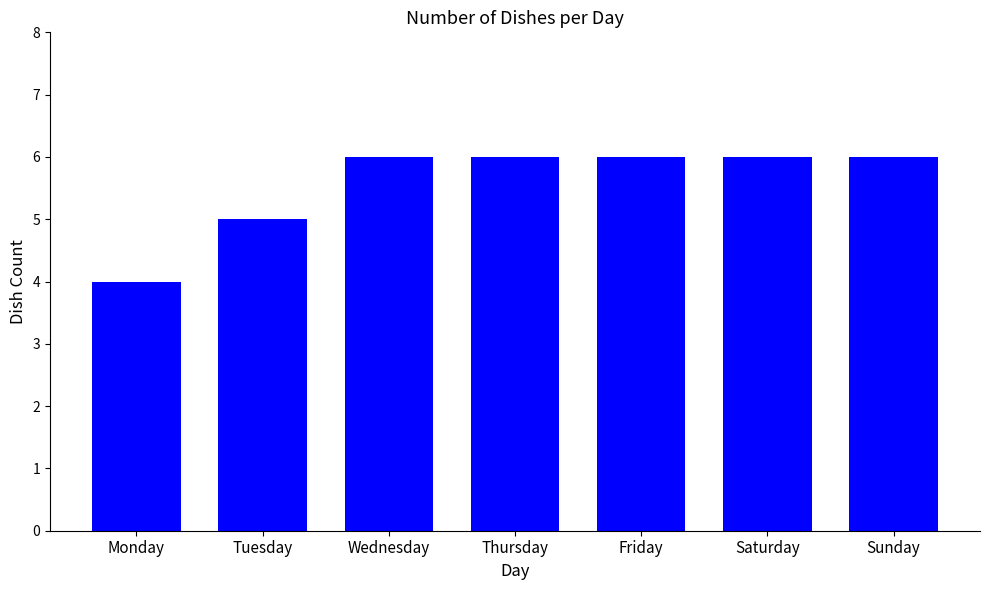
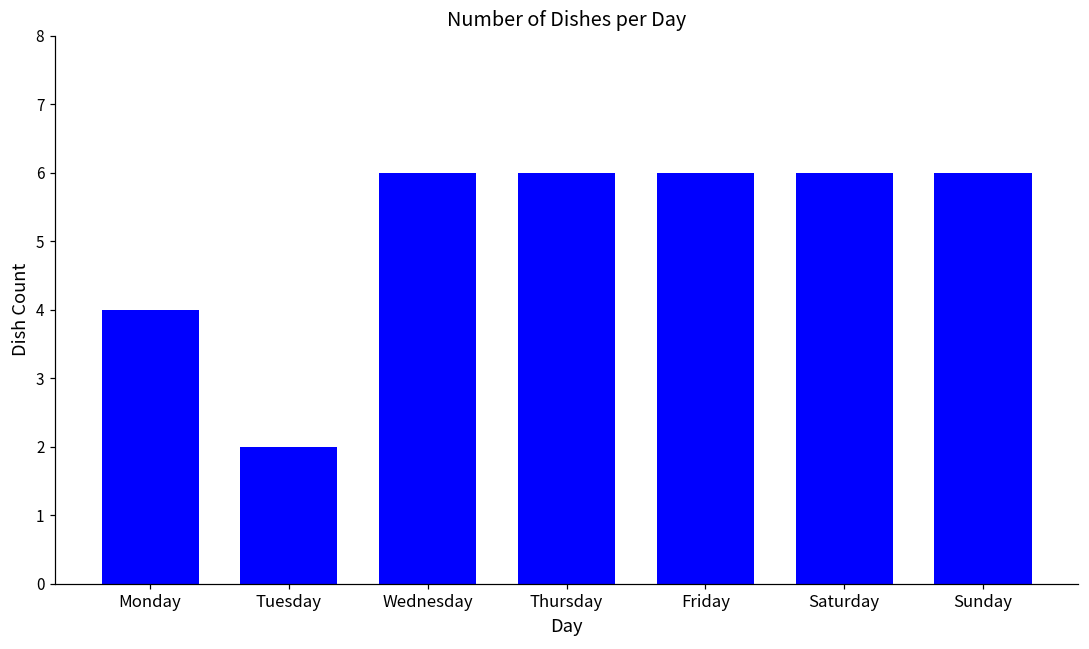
Tuesday: 5 -> 2
